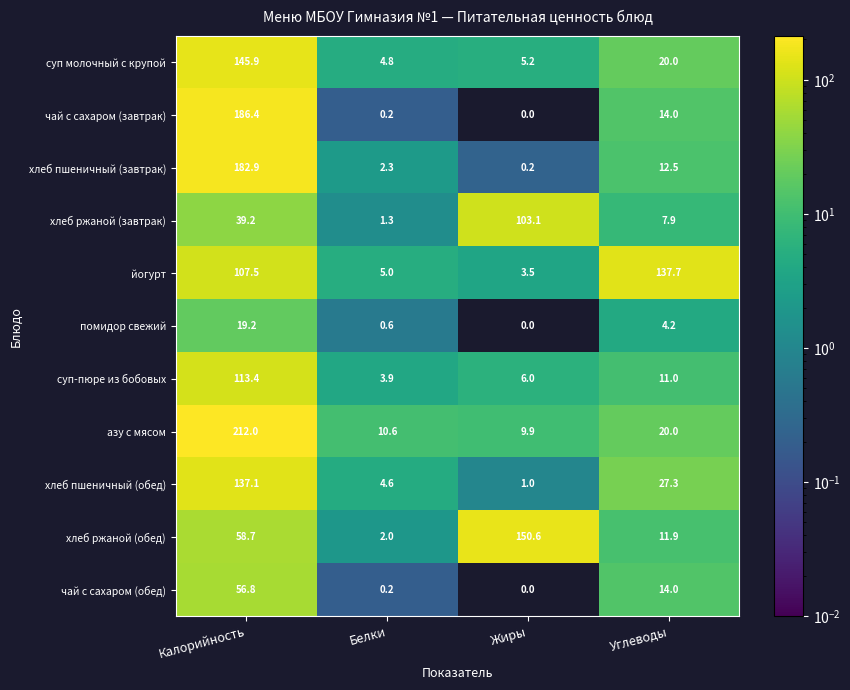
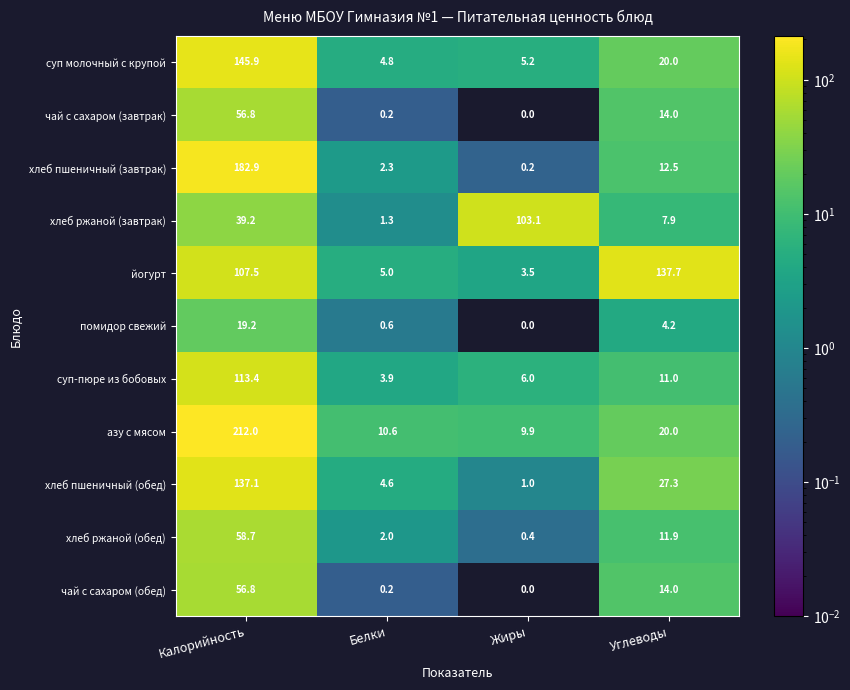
чай с сахаром (завтрак), Калорийность: 186.4 -> 56.8
хлеб ржаной (обед), Жиры: 150.6 -> 0.4
